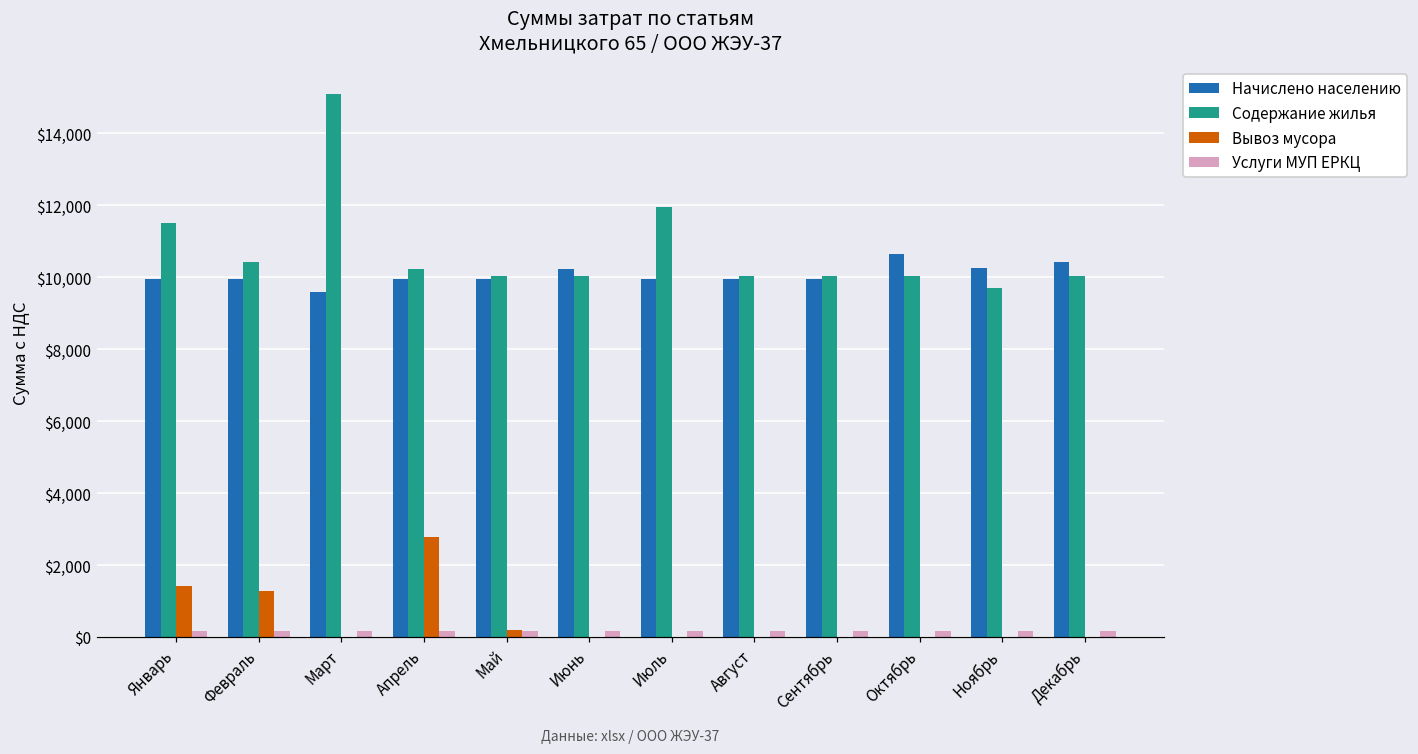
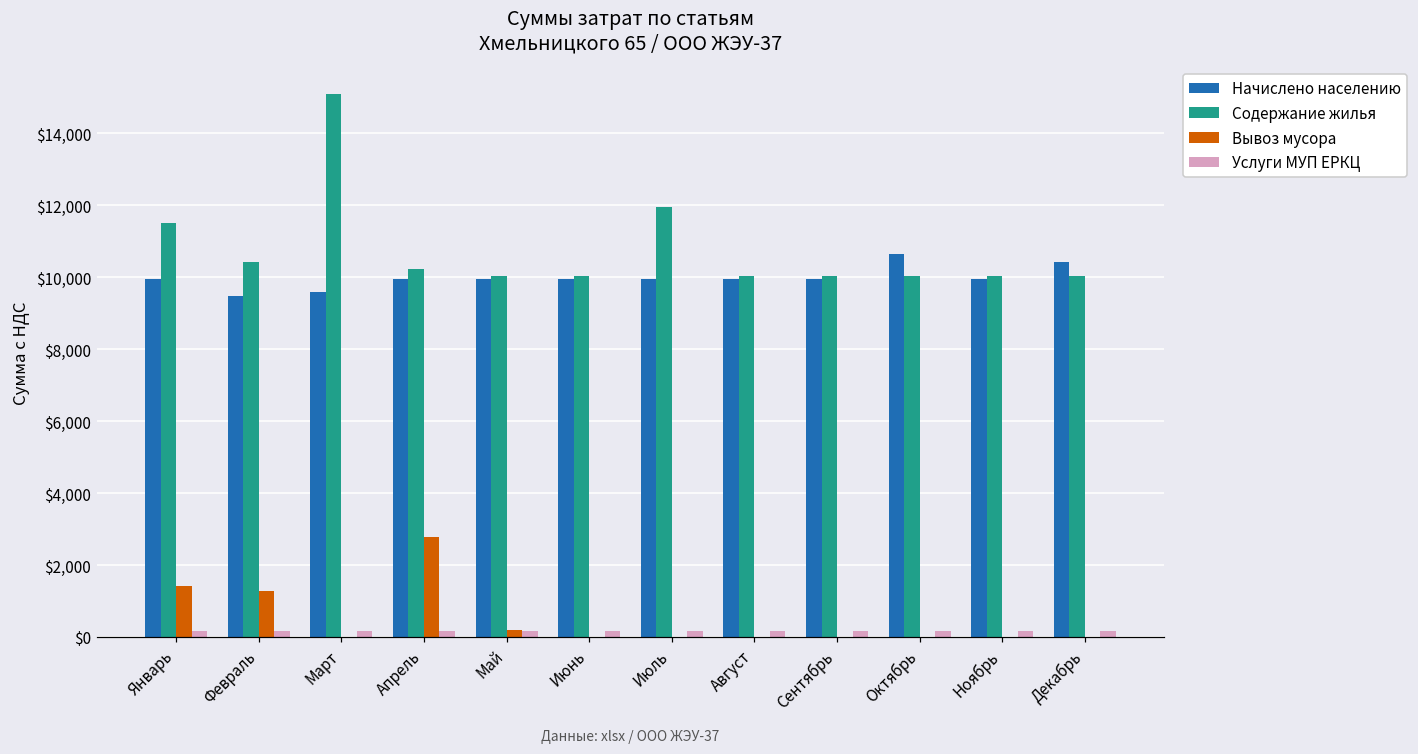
Начислено населению, Февраль: $9,900 -> $9,500
Начислено населению, Июнь: $10,200 -> $9,900
Начислено населению, Ноябрь: $10,300 -> $9,900
Содержание жилья, Ноябрь: $9,700 -> $10,000
